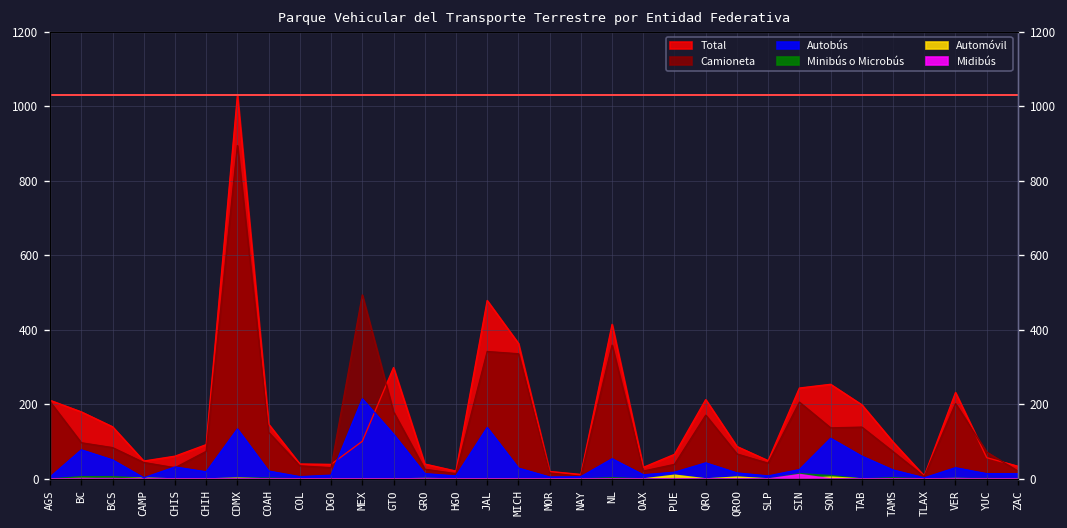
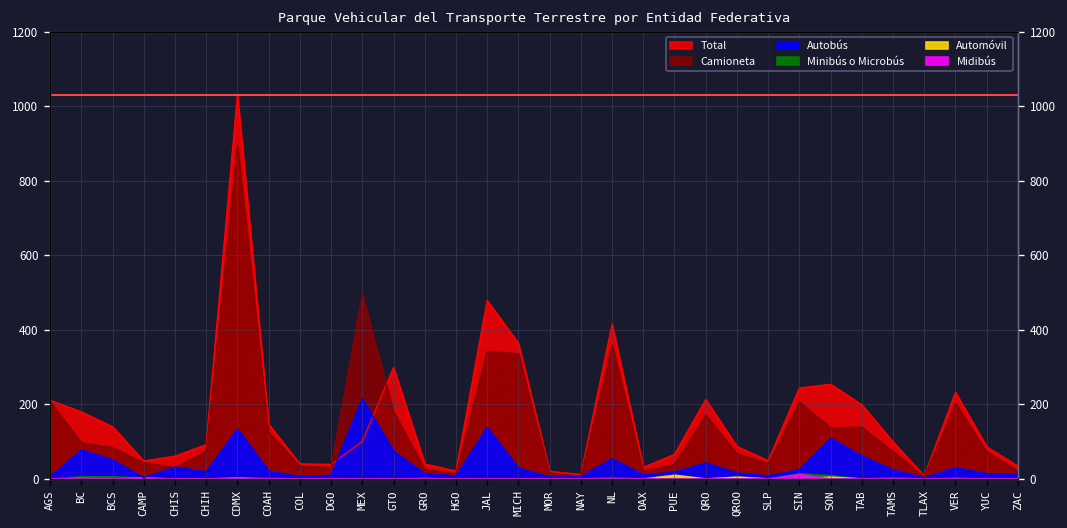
Autobús, GTO: 120 -> 70
Total, YUC: 60 -> 90
